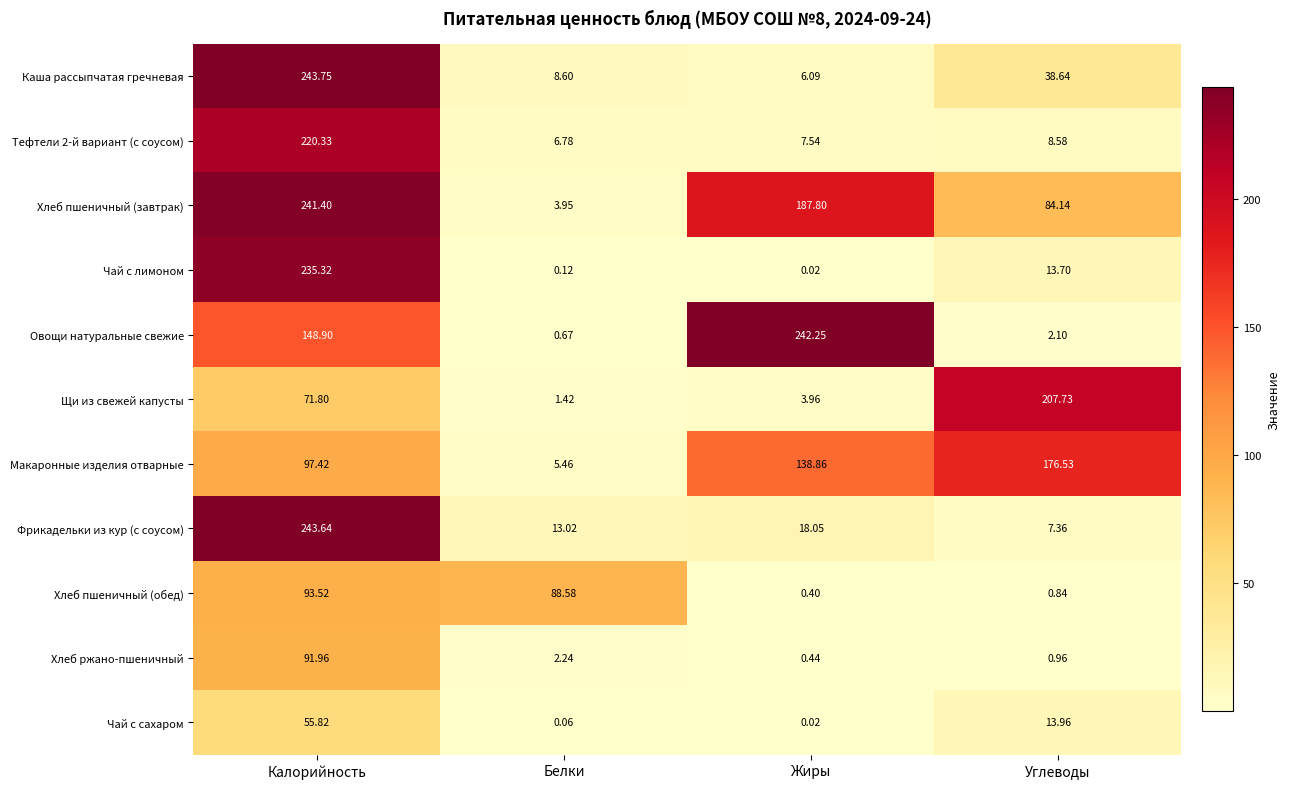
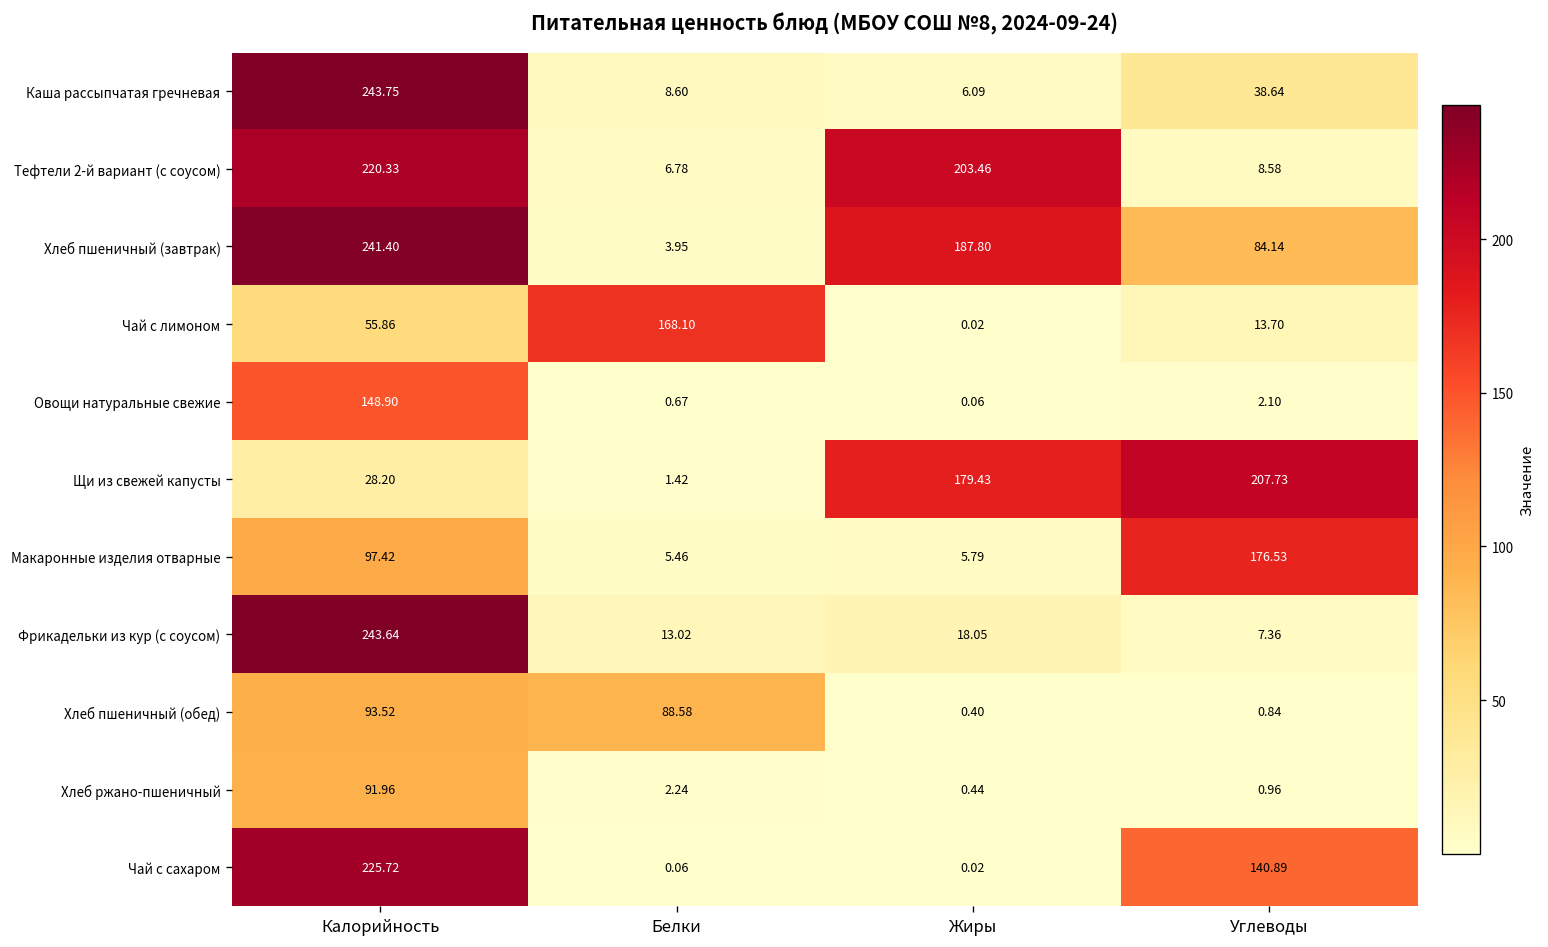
Тефтели 2-й вариант (с соусом), Жиры: 7.54 -> 203.46
Чай с лимоном, Калорийность: 235.32 -> 55.86
Чай с лимоном, Белки: 0.12 -> 168.10
Овощи натуральные свежие, Жиры: 242.25 -> 0.06
Щи из свежей капусты, Калорийность: 71.80 -> 28.20
Щи из свежей капусты, Жиры: 3.96 -> 179.43
Макаронные изделия отварные, Жиры: 138.86 -> 5.79
Чай с сахаром, Калорийность: 55.82 -> 225.72
Чай с сахаром, Углеводы: 13.96 -> 140.89
